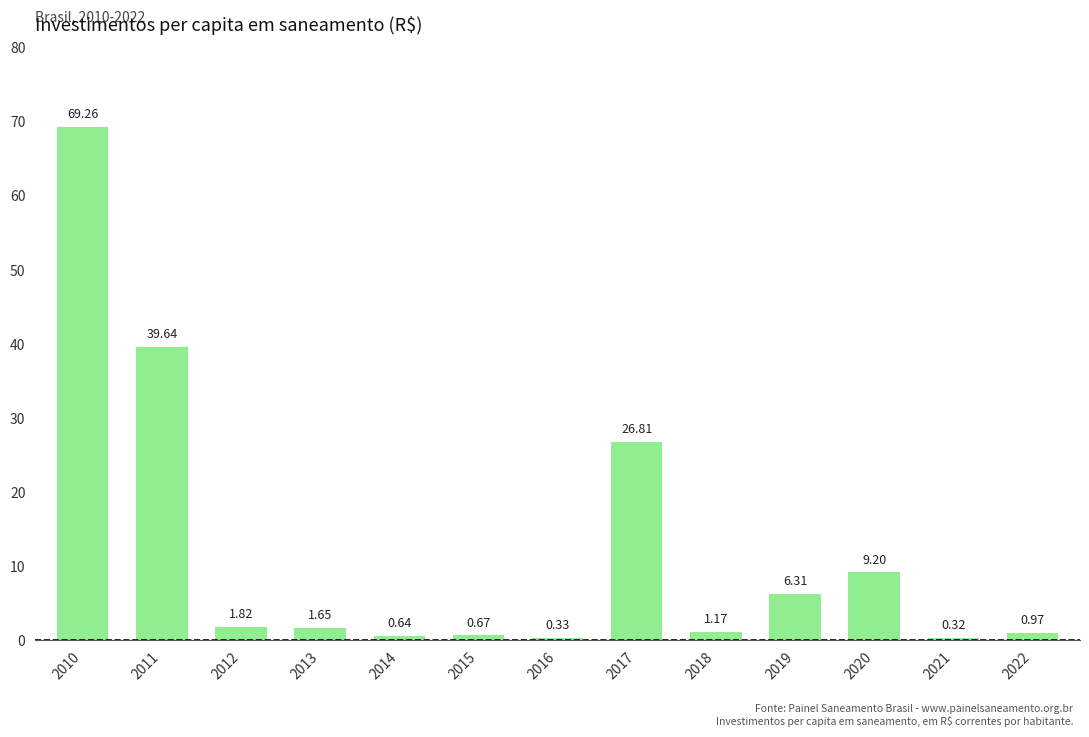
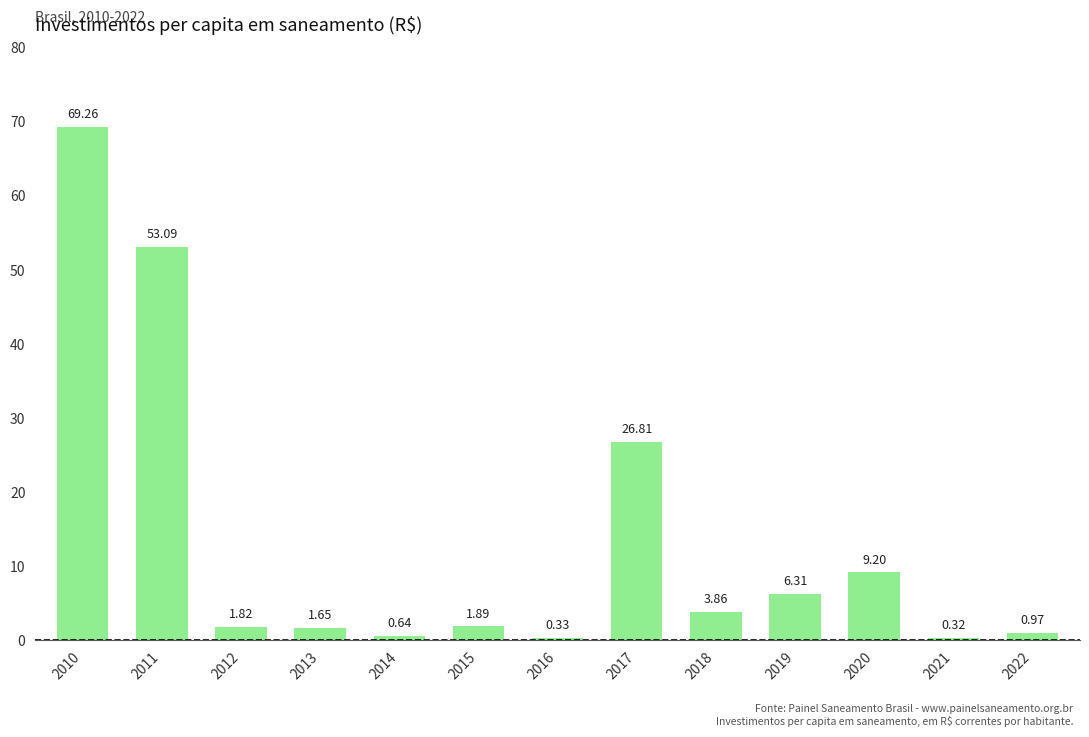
2011: 39.64 -> 53.09
2015: 0.67 -> 1.89
2018: 1.17 -> 3.86
